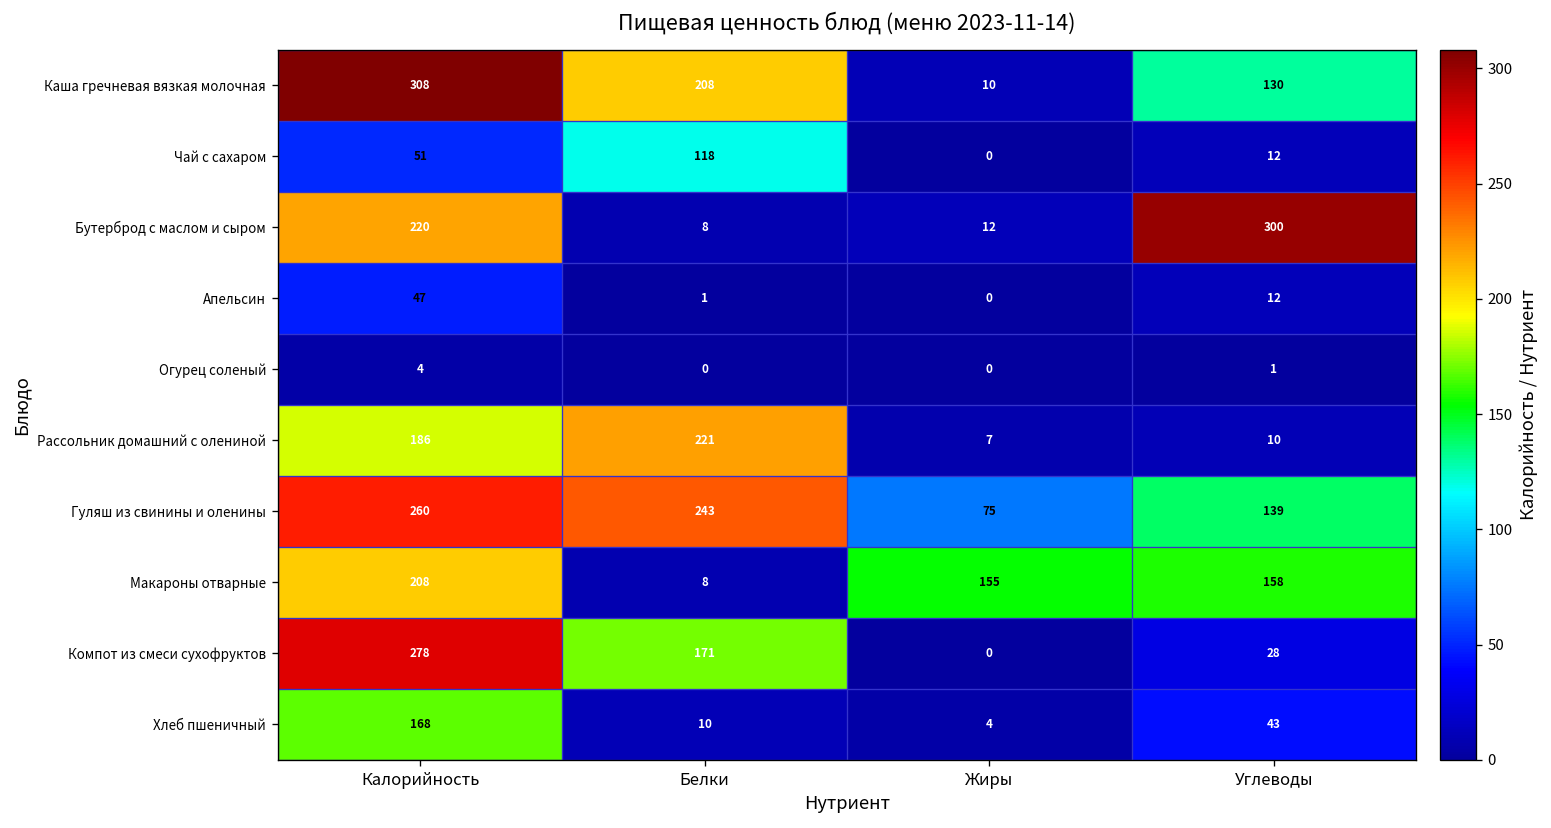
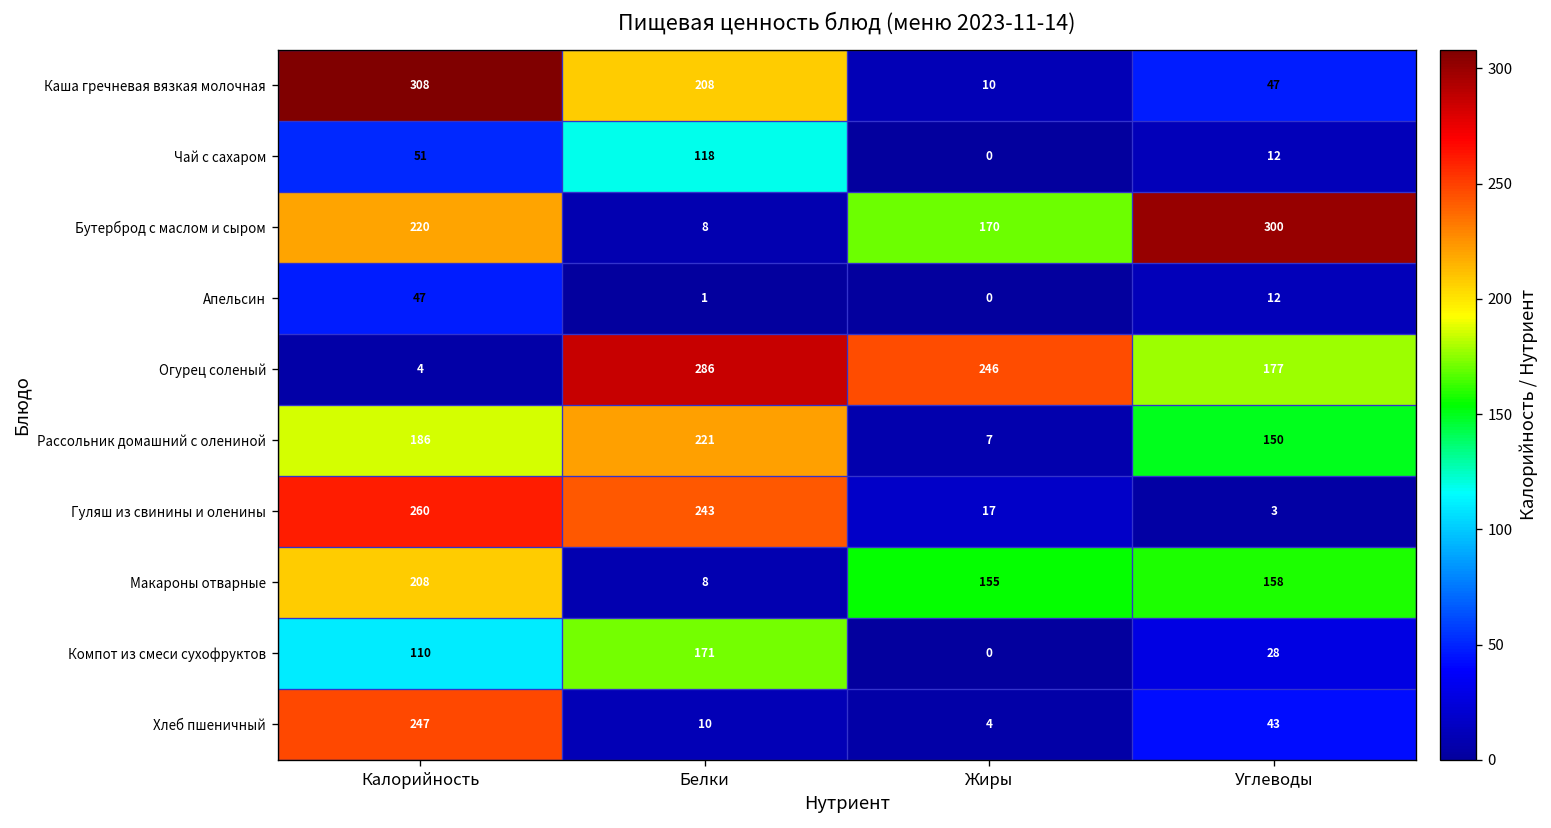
Каша гречневая вязкая молочная, Углеводы: 130 -> 47
Бутерброд с маслом и сыром, Жиры: 12 -> 170
Огурец соленый, Белки: 0 -> 286
Огурец соленый, Жиры: 0 -> 246
Огурец соленый, Углеводы: 1 -> 177
Рассольник домашний с олениной, Углеводы: 10 -> 150
Гуляш из свинины и оленины, Жиры: 75 -> 17
Гуляш из свинины и оленины, Углеводы: 139 -> 3
Компот из смеси сухофруктов, Калорийность: 278 -> 110
Хлеб пшеничный, Калорийность: 168 -> 247
